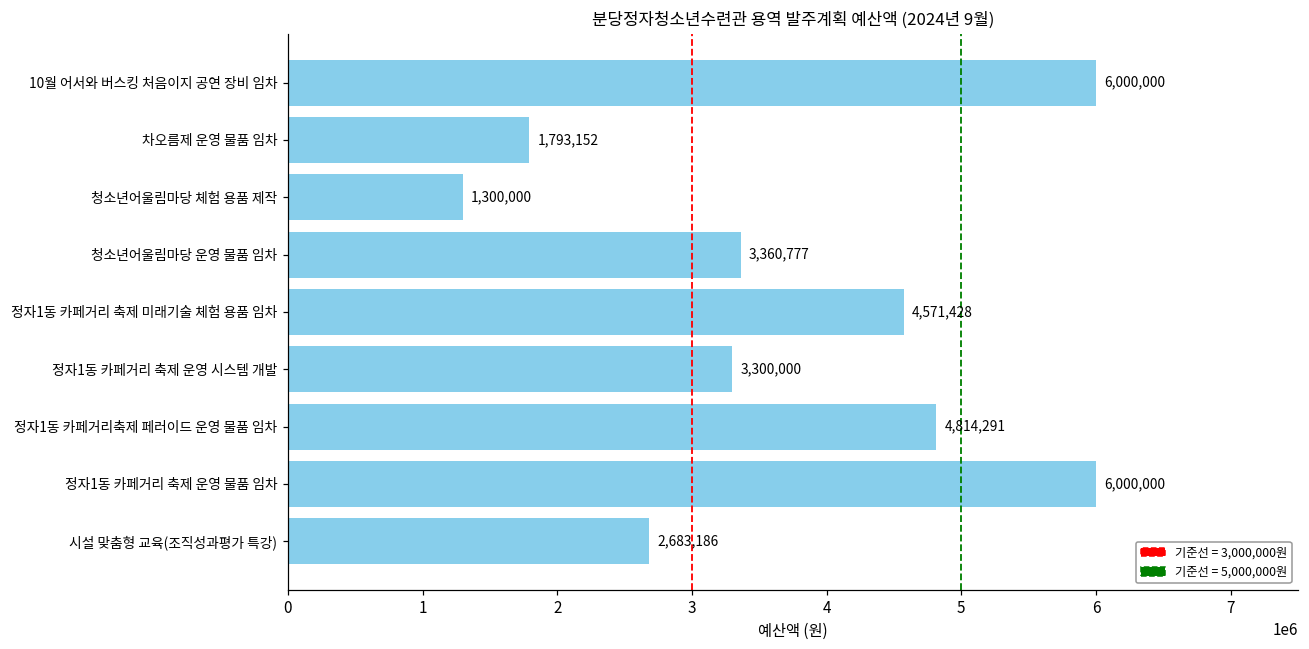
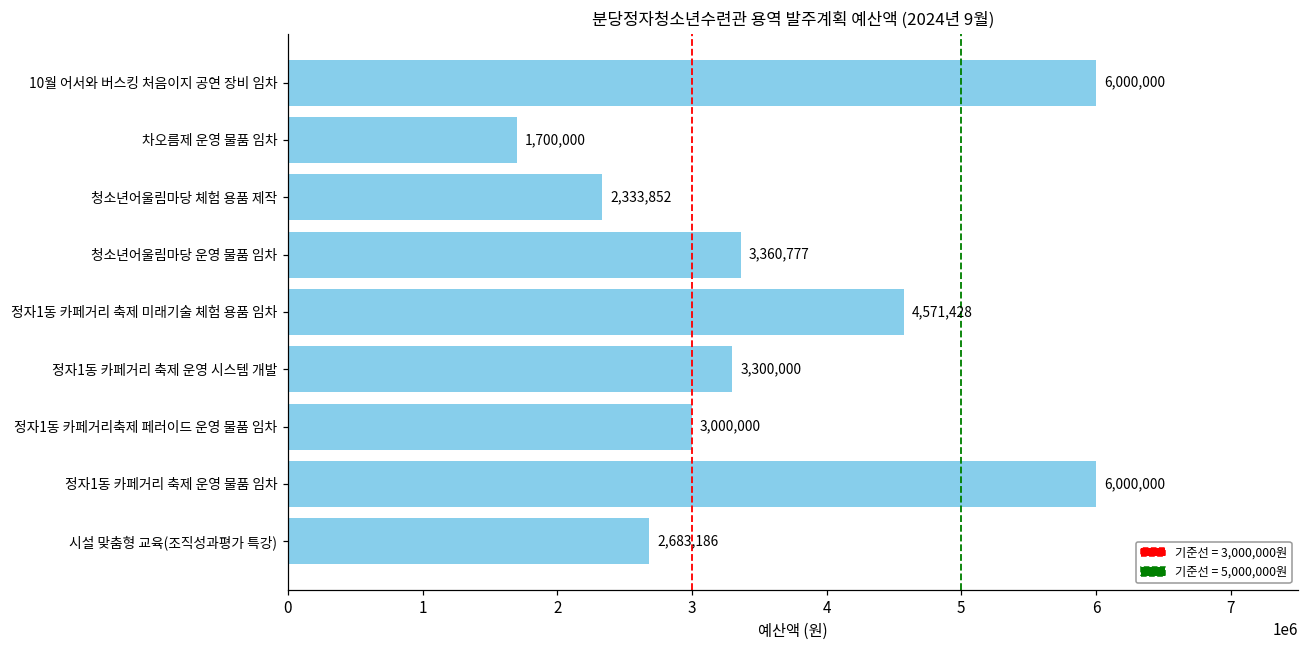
차오름제 운영 물품 임차: 1,793,152 -> 1,700,000
청소년어울림마당 체험 용품 제작: 1,300,000 -> 2,333,852
정자1동 카페거리축제 페러이드 운영 물품 임차: 4,814,291 -> 3,000,000
